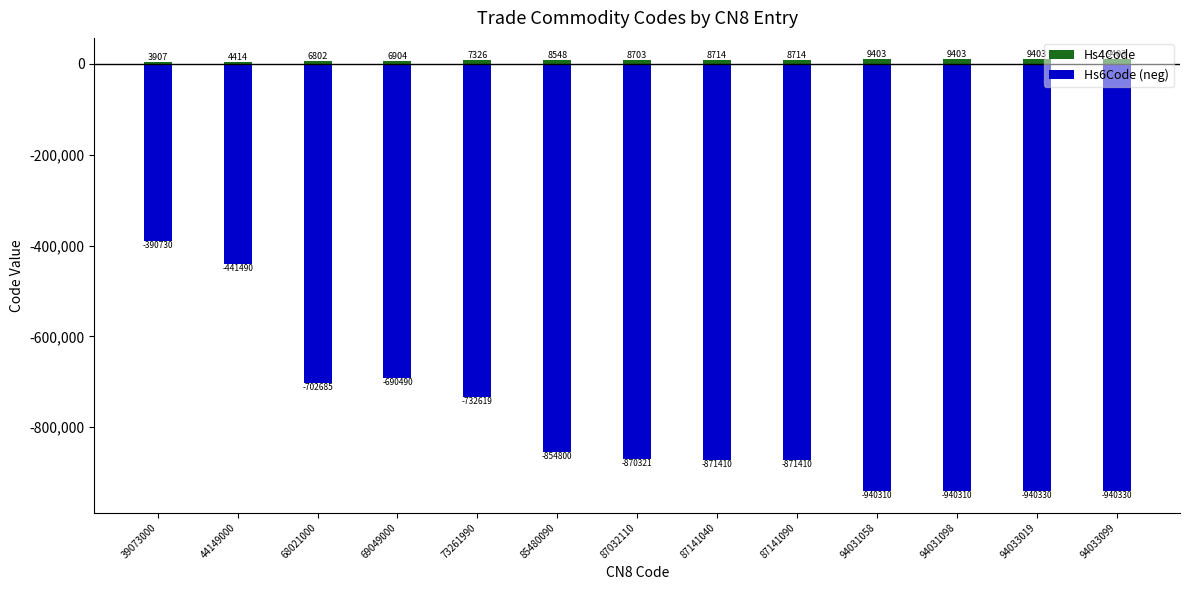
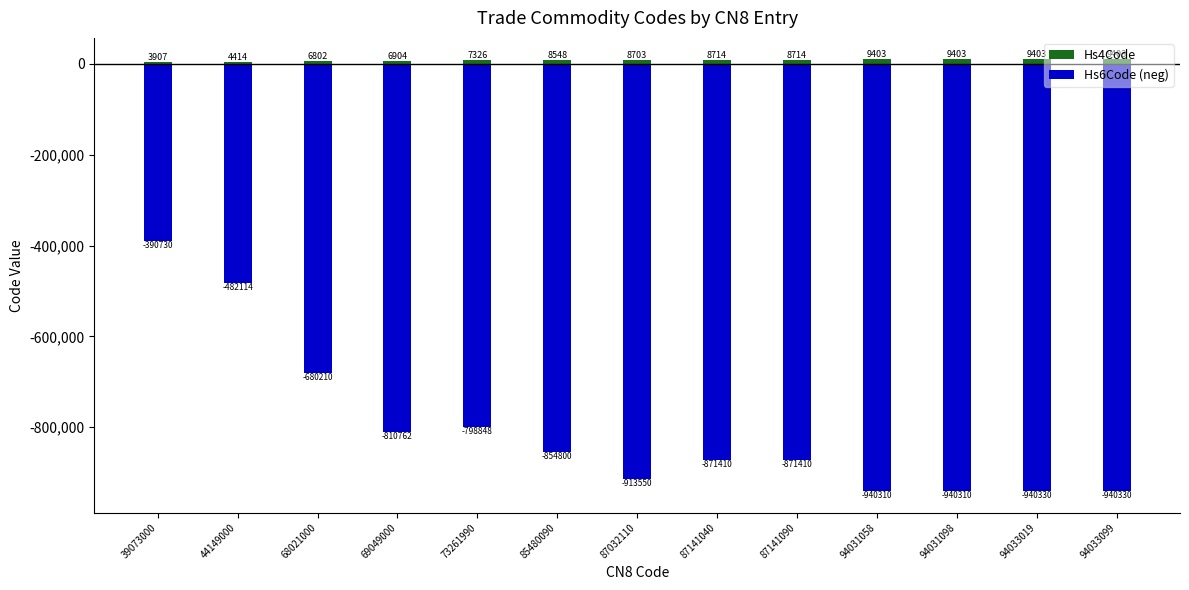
Hs6Code (neg), 44149000: -441490 -> -482114
Hs6Code (neg), 68021000: -702685 -> -680210
Hs6Code (neg), 69049000: -690490 -> -810762
Hs6Code (neg), 73261990: -732619 -> -798848
Hs6Code (neg), 87032110: -870321 -> -913550
